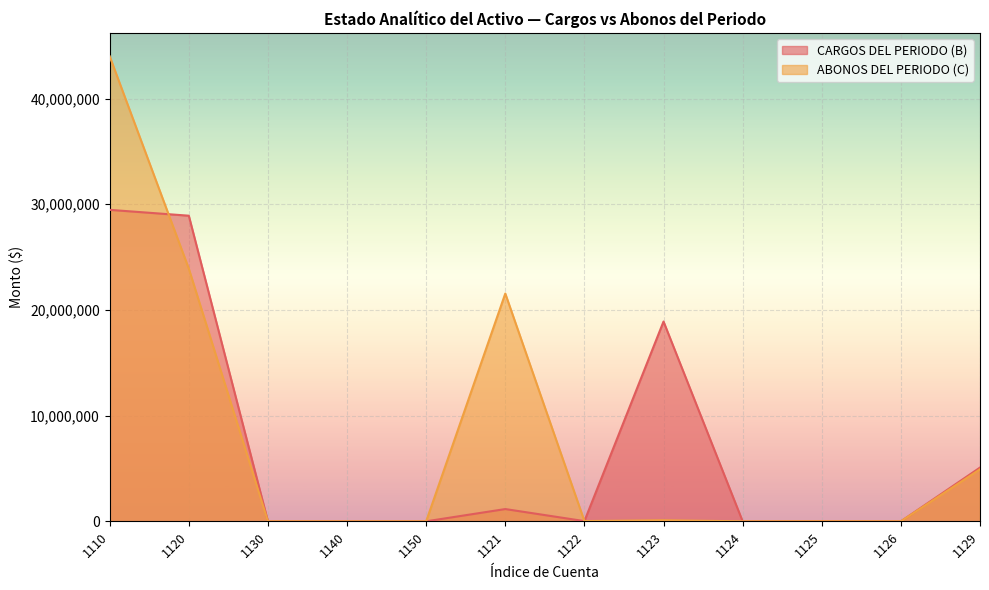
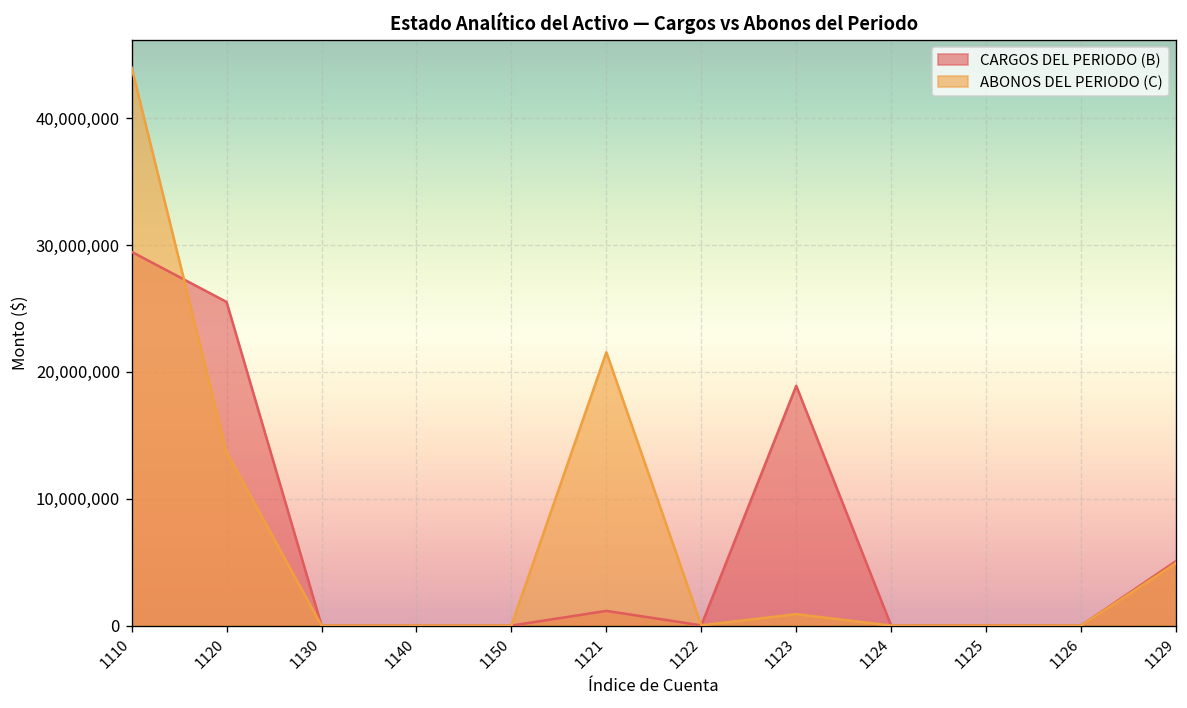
CARGOS DEL PERIODO (B), 1120: 28,900,000 -> 25,500,000
ABONOS DEL PERIODO (C), 1120: 23,900,000 -> 13,700,000
ABONOS DEL PERIODO (C), 1123: 100,000 -> 900,000
